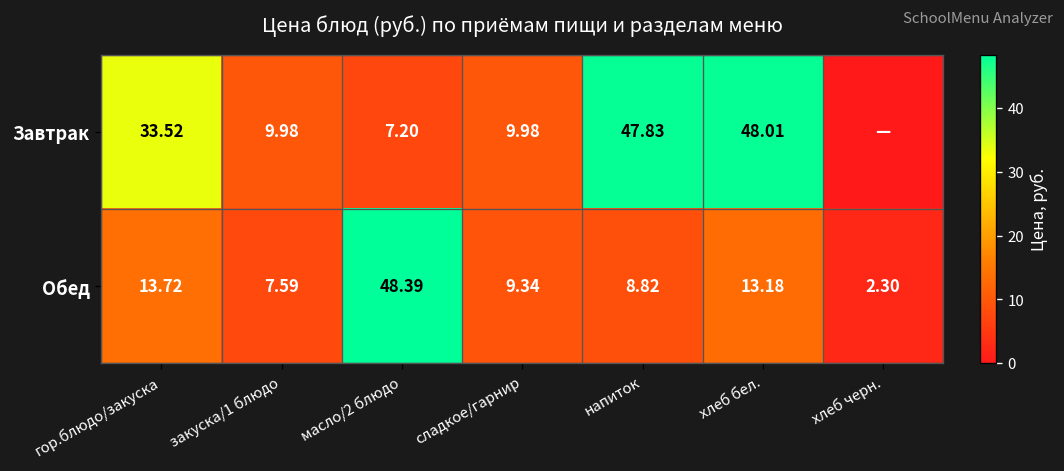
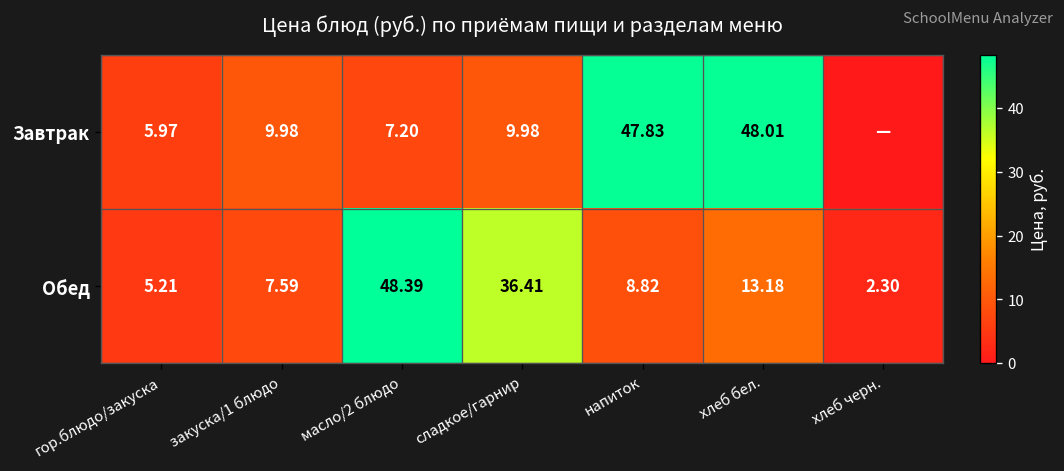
Завтрак, гор.блюдо/закуска: 33.52 -> 5.97
Обед, гор.блюдо/закуска: 13.72 -> 5.21
Обед, сладкое/гарнир: 9.34 -> 36.41
